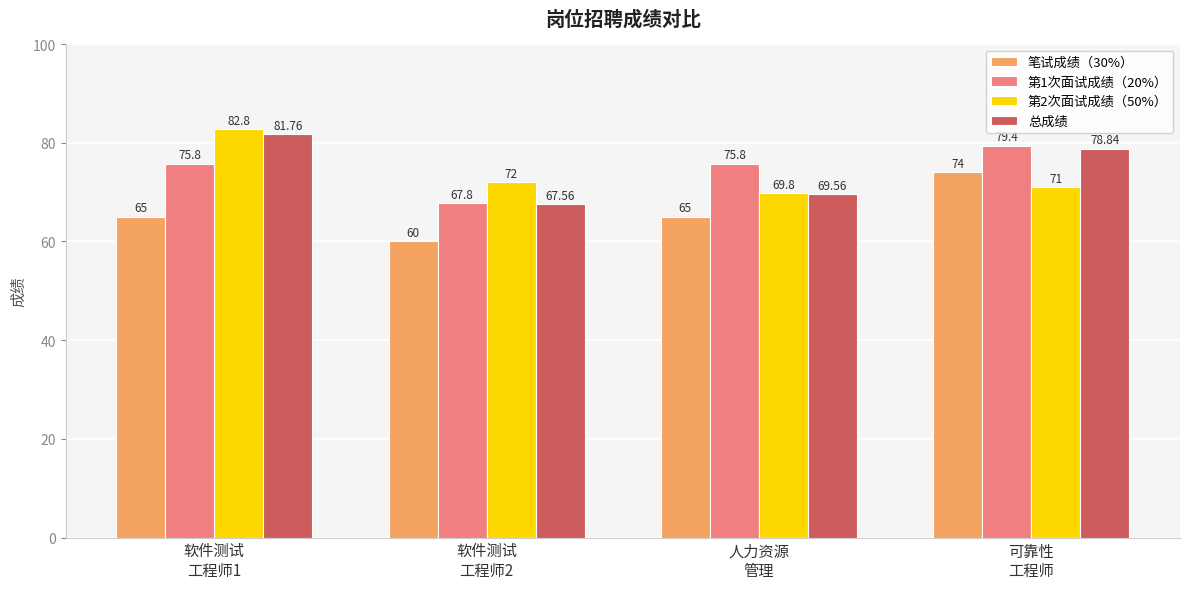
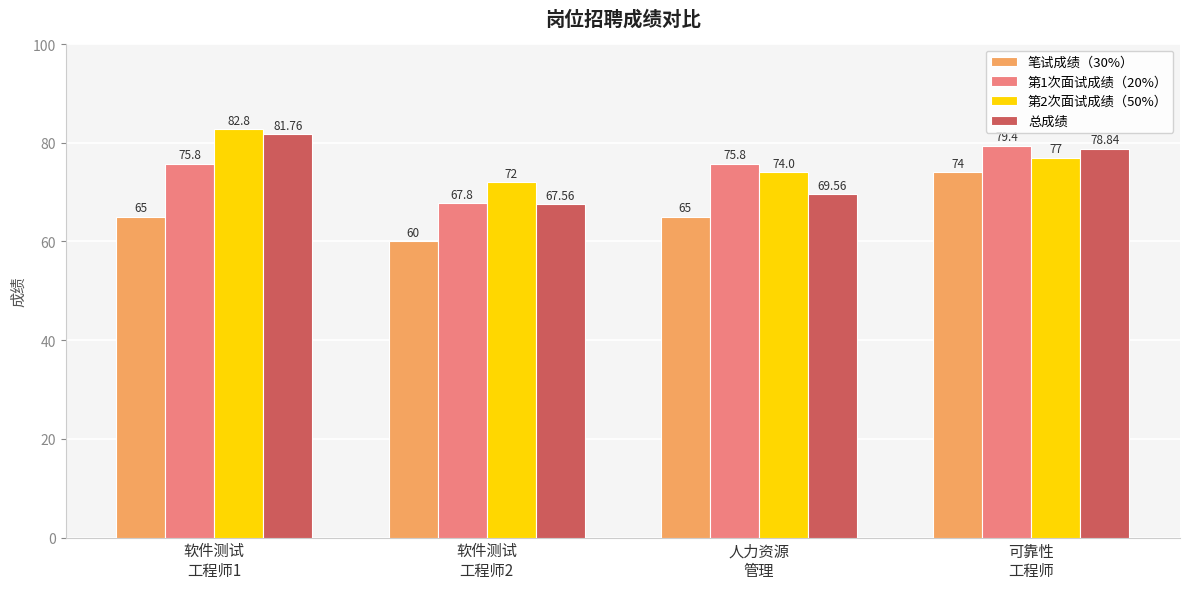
第2次面试成绩（50%）, 人力资源 管理: 69.8 -> 74.0
第2次面试成绩（50%）, 可靠性 工程师: 71 -> 77
